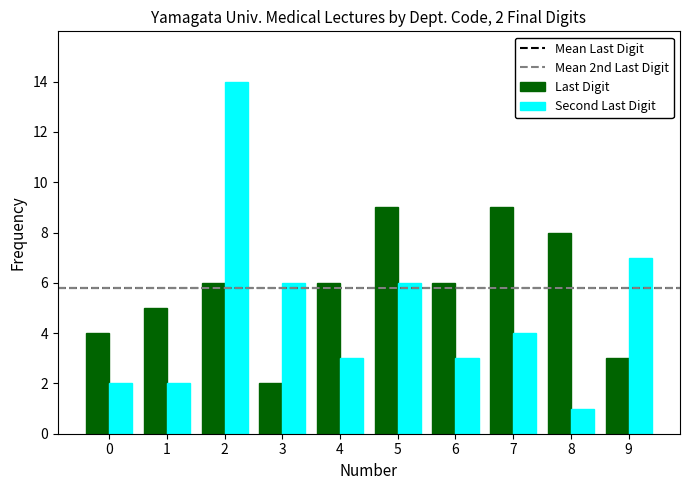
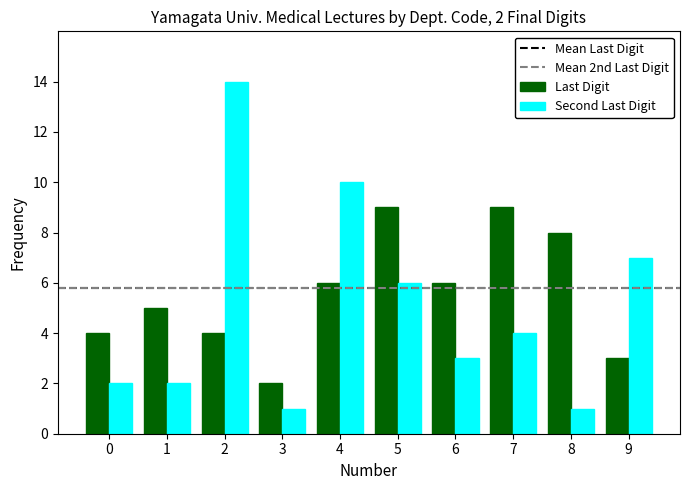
Last Digit, 2: 6 -> 4
Second Last Digit, 3: 6 -> 1
Second Last Digit, 4: 3 -> 10
